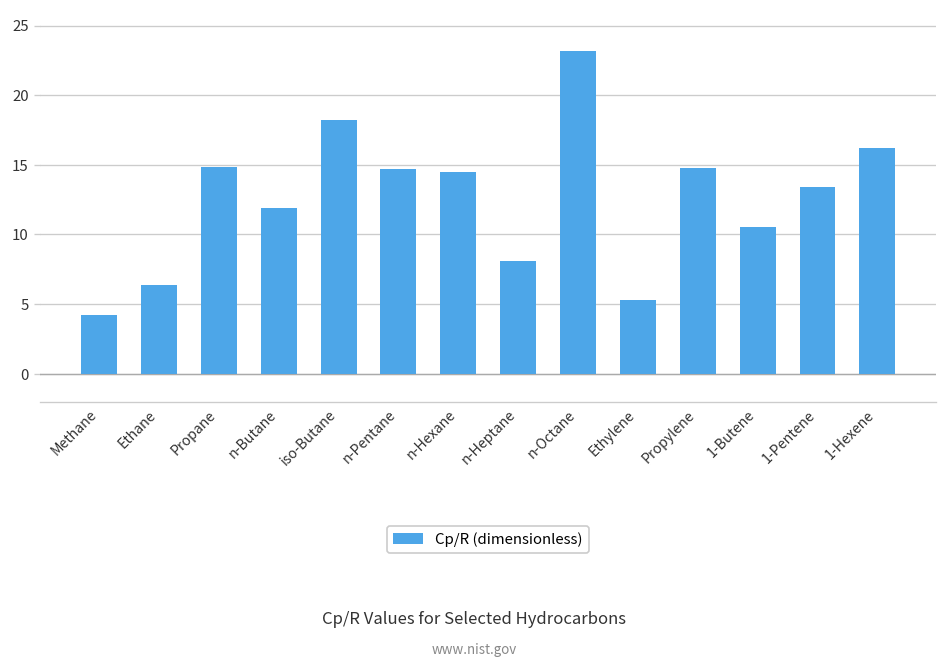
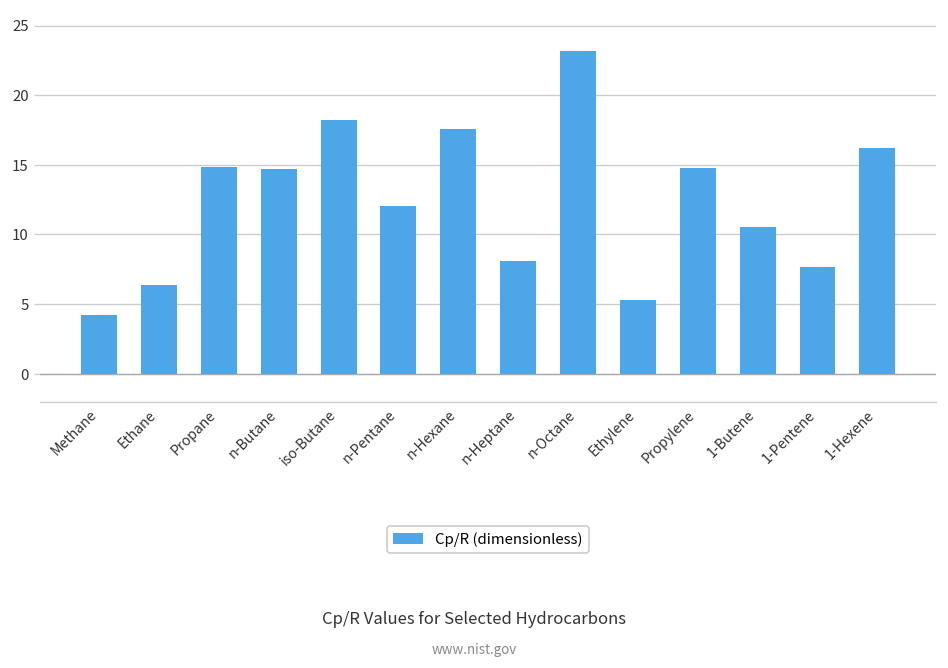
n-Butane: 11.9 -> 14.7
n-Pentane: 14.7 -> 12.1
n-Hexane: 14.5 -> 17.6
1-Pentene: 13.4 -> 7.7
